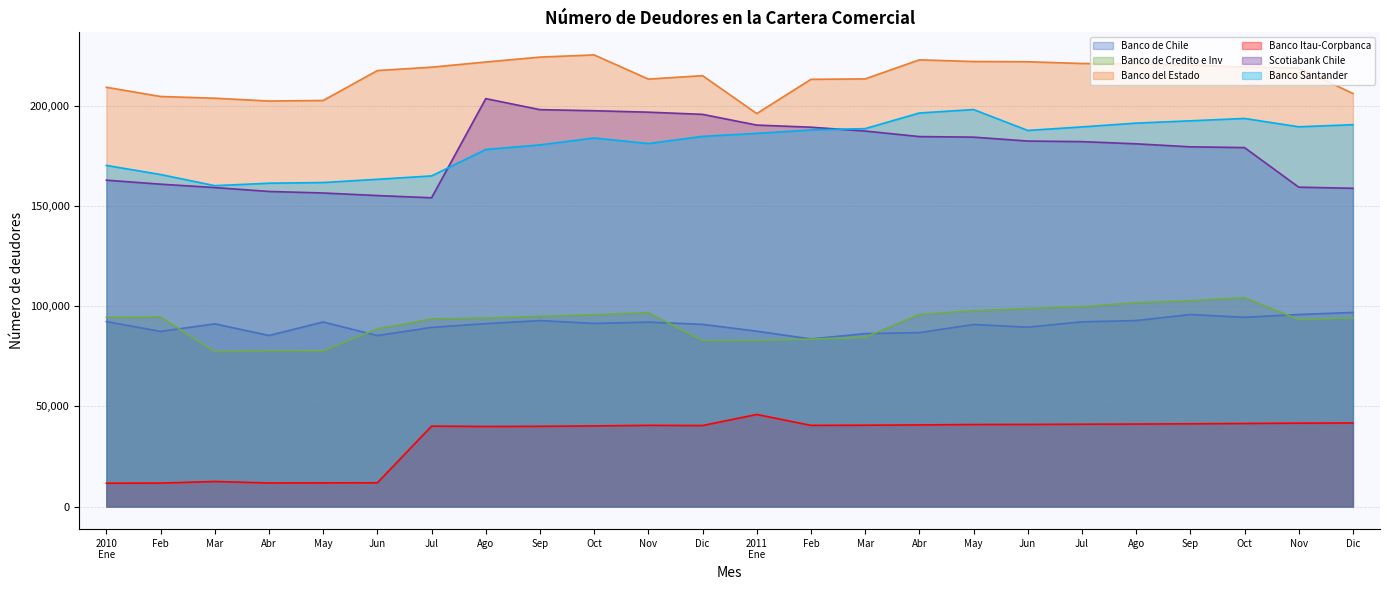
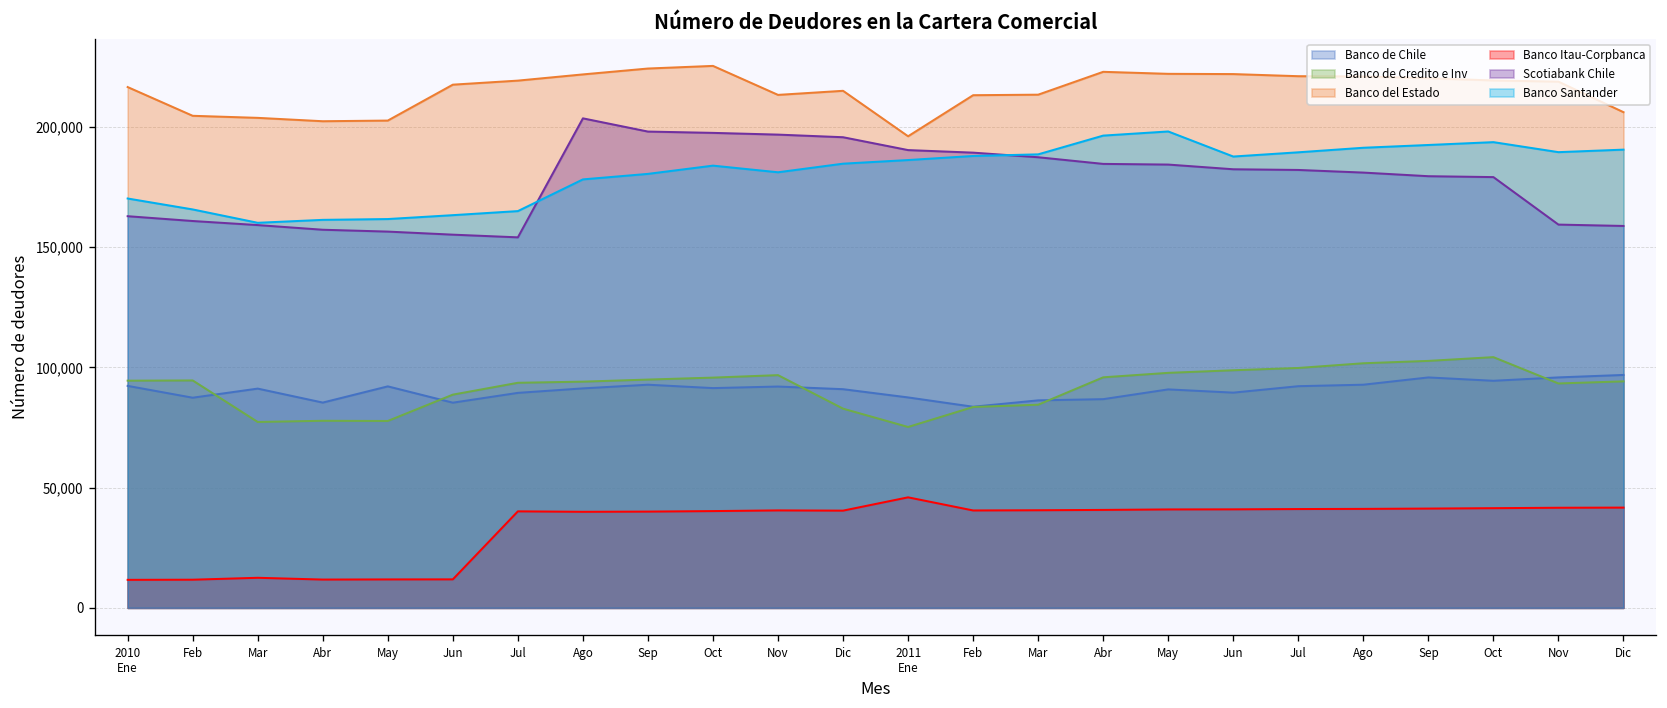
Banco del Estado, 2010 Ene: 209,000 -> 217,000
Banco de Credito e Inv, 2011 Ene: 83,000 -> 75,000
